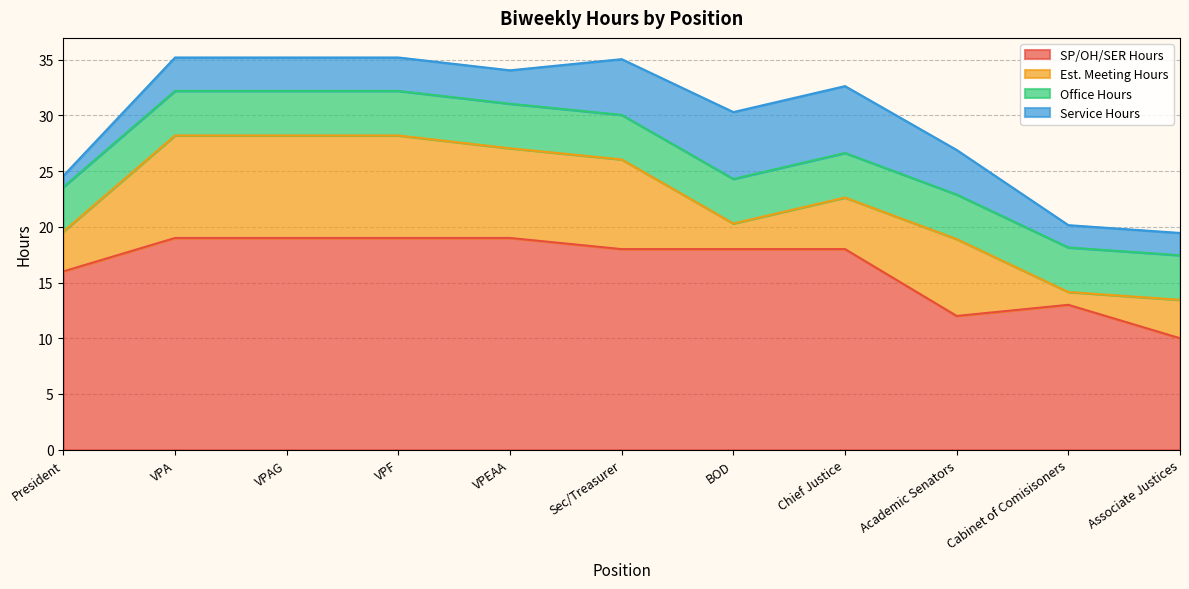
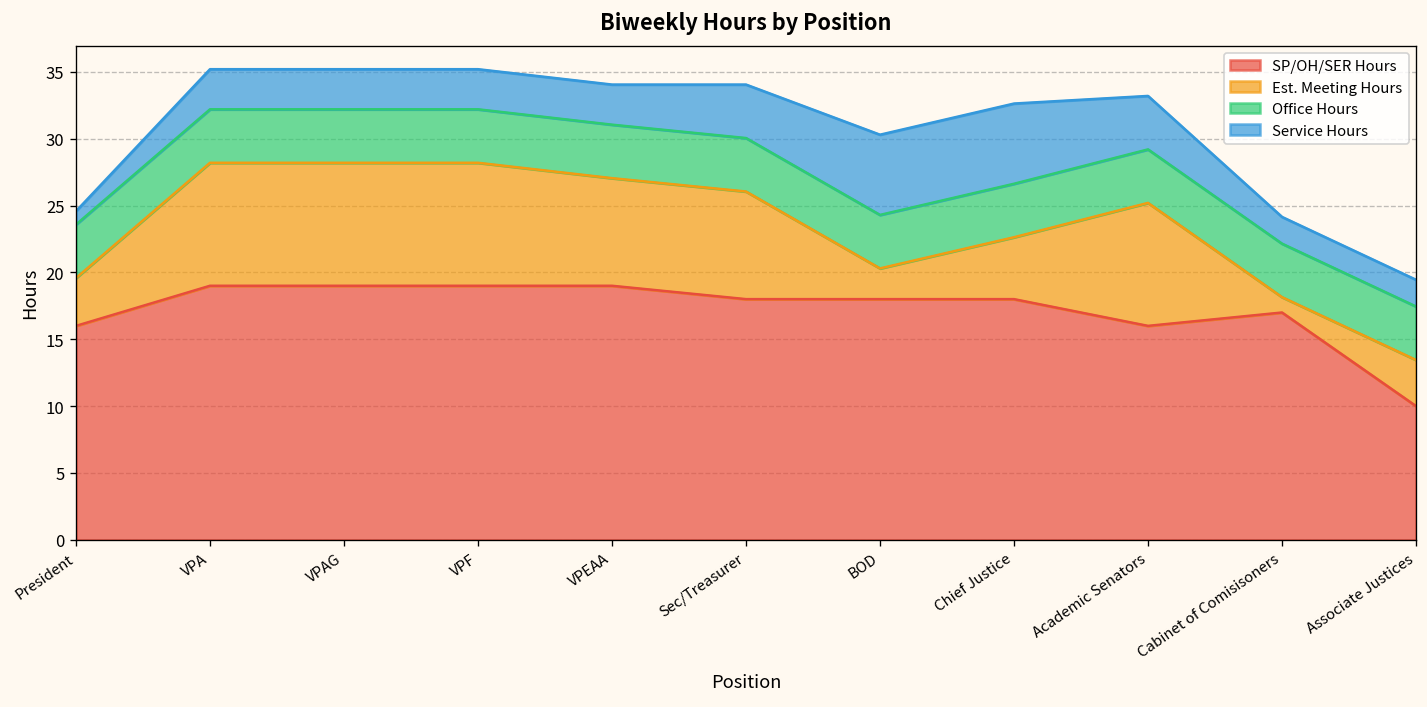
Service Hours, Sec/Treasurer: 5 -> 4
SP/OH/SER Hours, Academic Senators: 12 -> 16
Est. Meeting Hours, Academic Senators: 6.9 -> 9.2
SP/OH/SER Hours, Cabinet of Comisisoners: 13 -> 17
